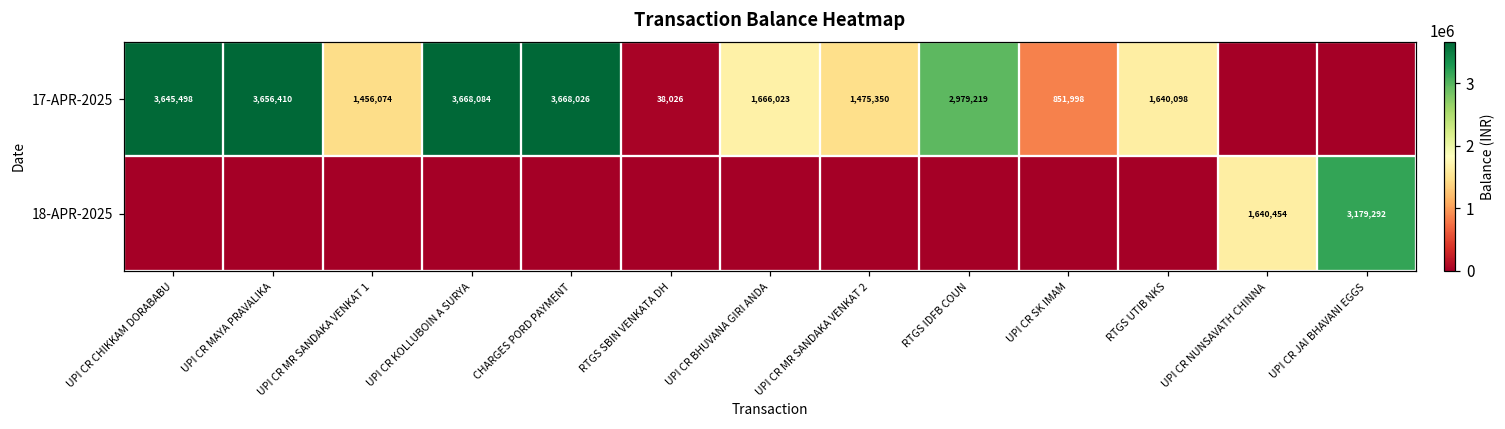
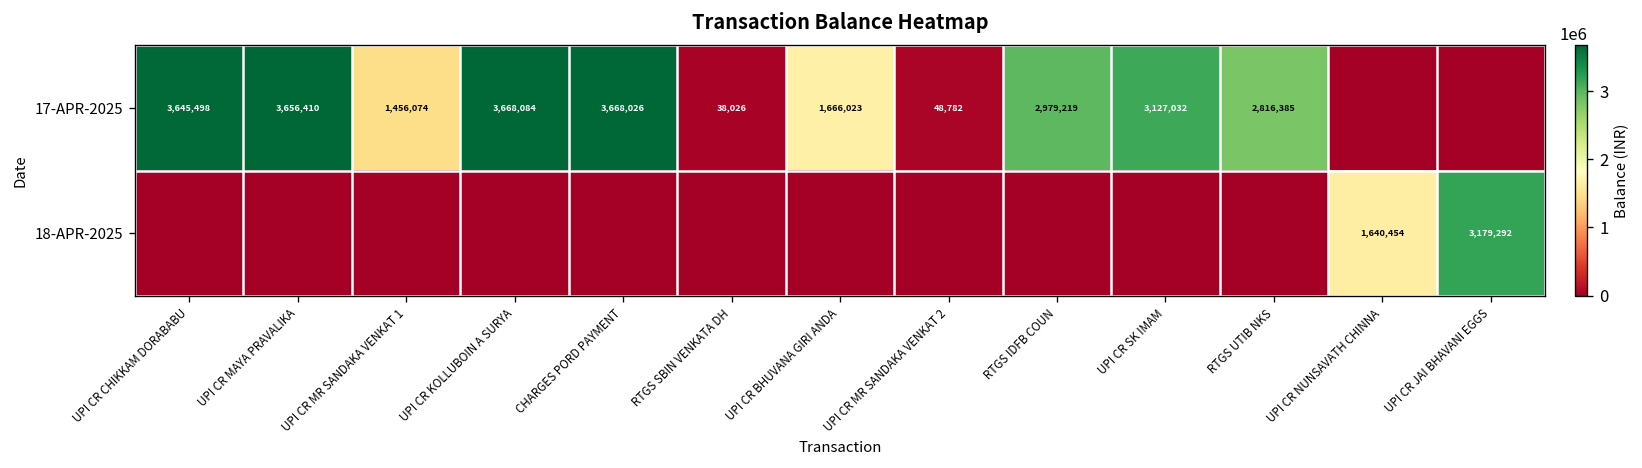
17-APR-2025, UPI CR MR SANDAKA VENKAT 2: 1,475,350 -> 48,782
17-APR-2025, UPI CR SK IMAM: 851,998 -> 3,127,032
17-APR-2025, RTGS UTIB NKS: 1,640,098 -> 2,816,385
